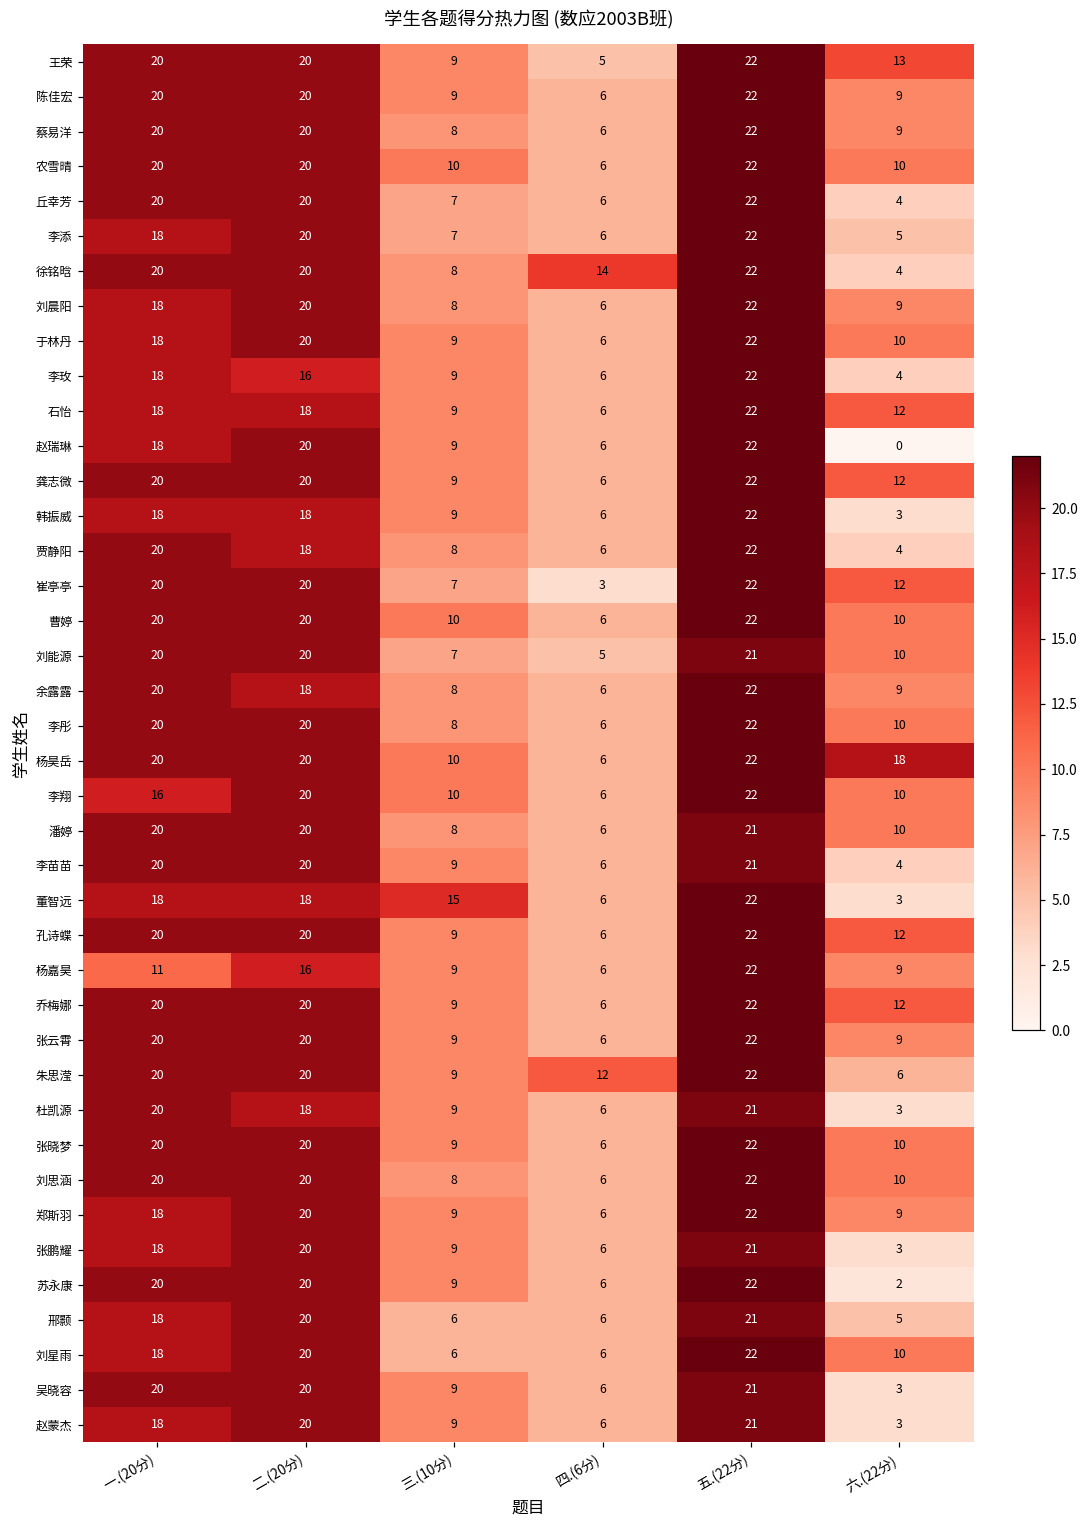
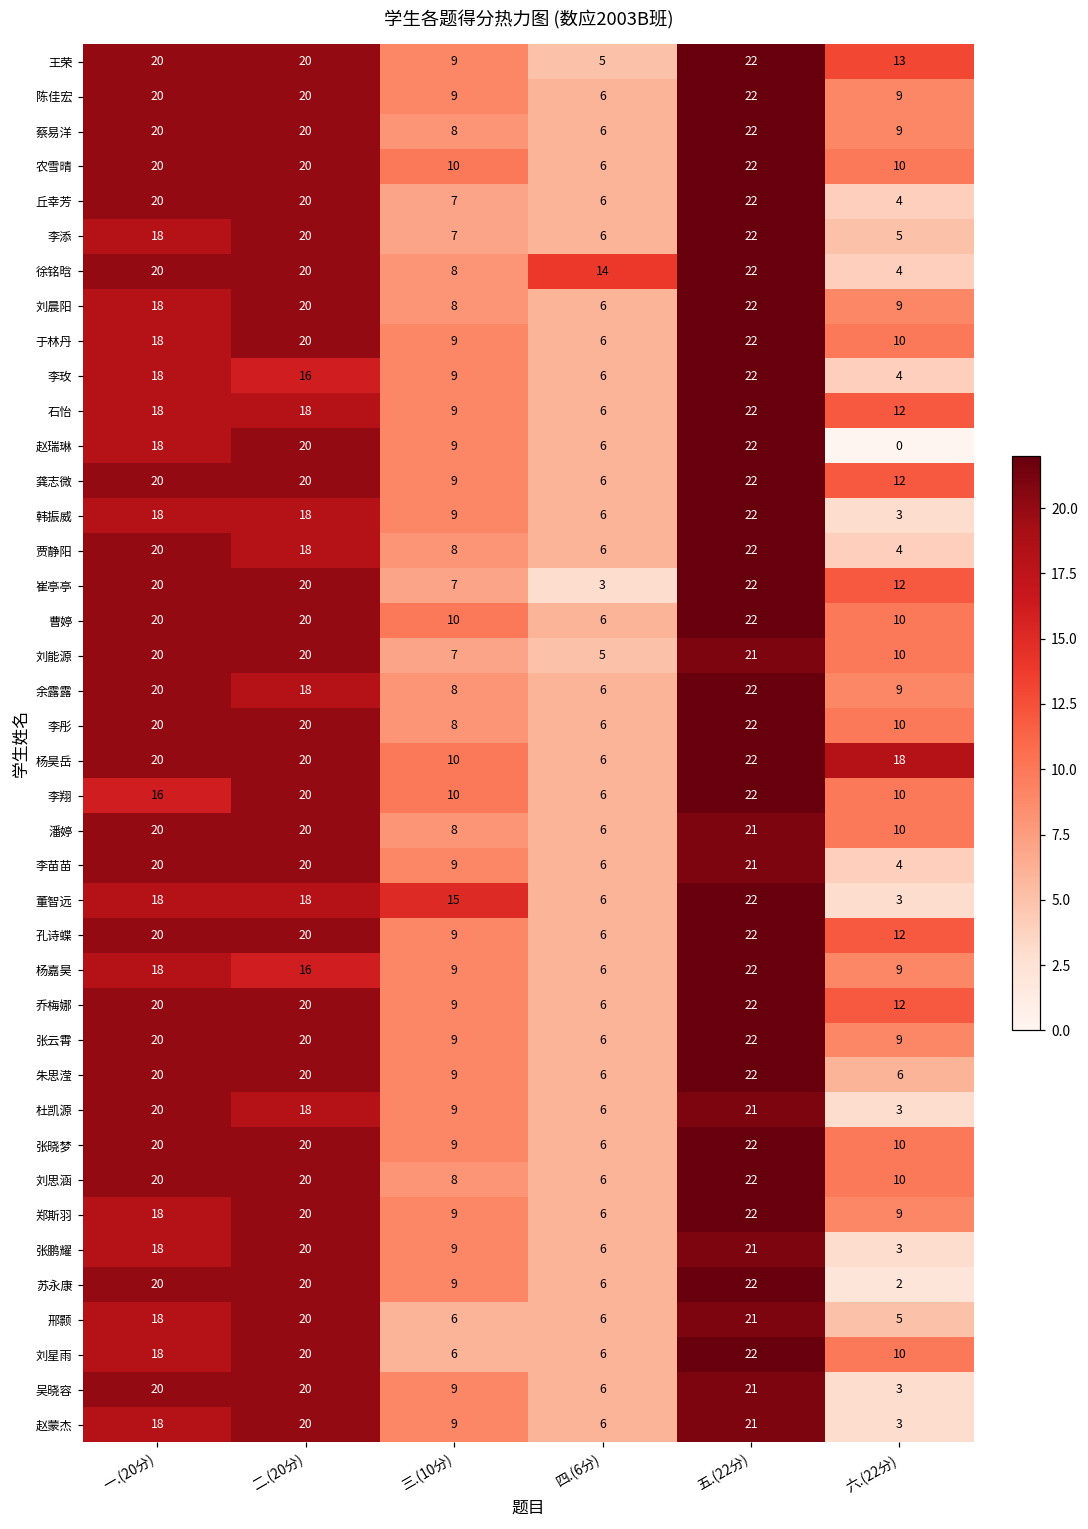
杨嘉昊, 一.(20分): 11 -> 18
朱思滢, 四.(6分): 12 -> 6
